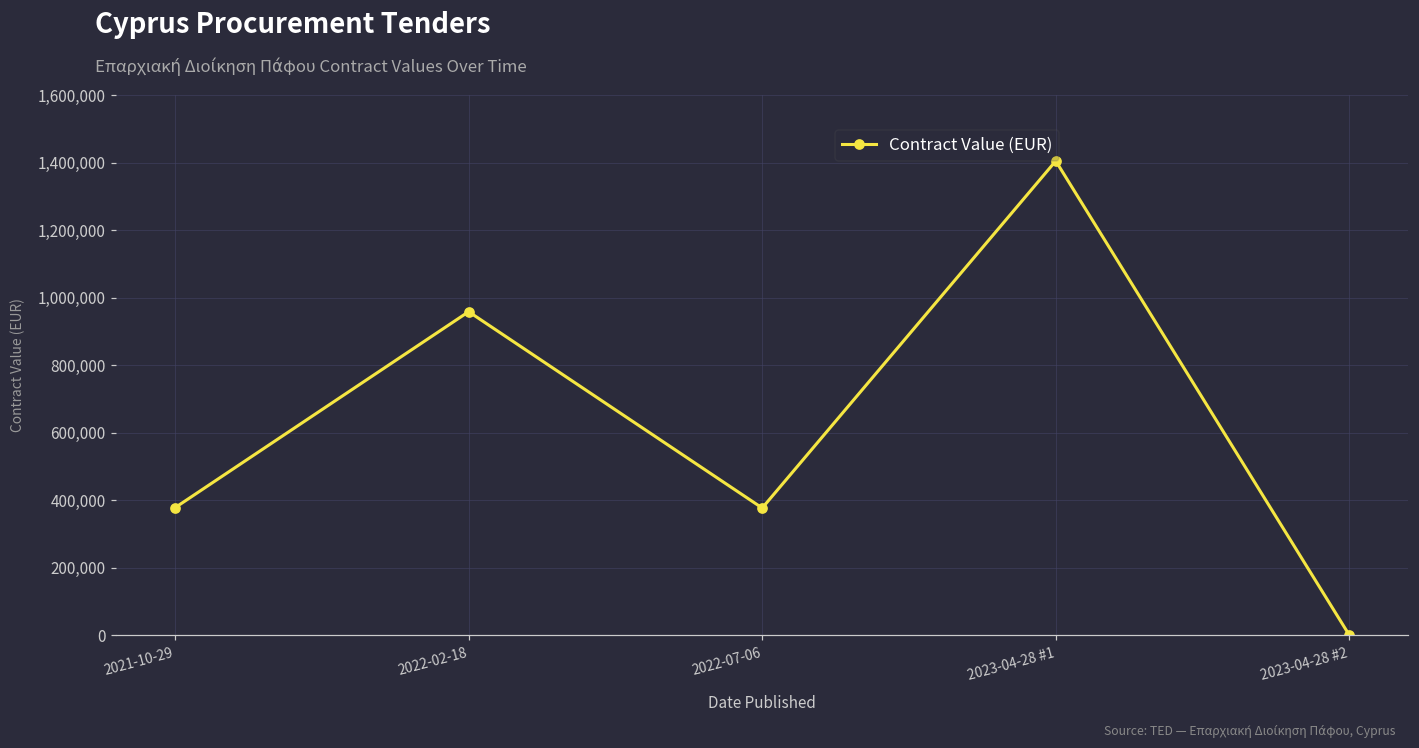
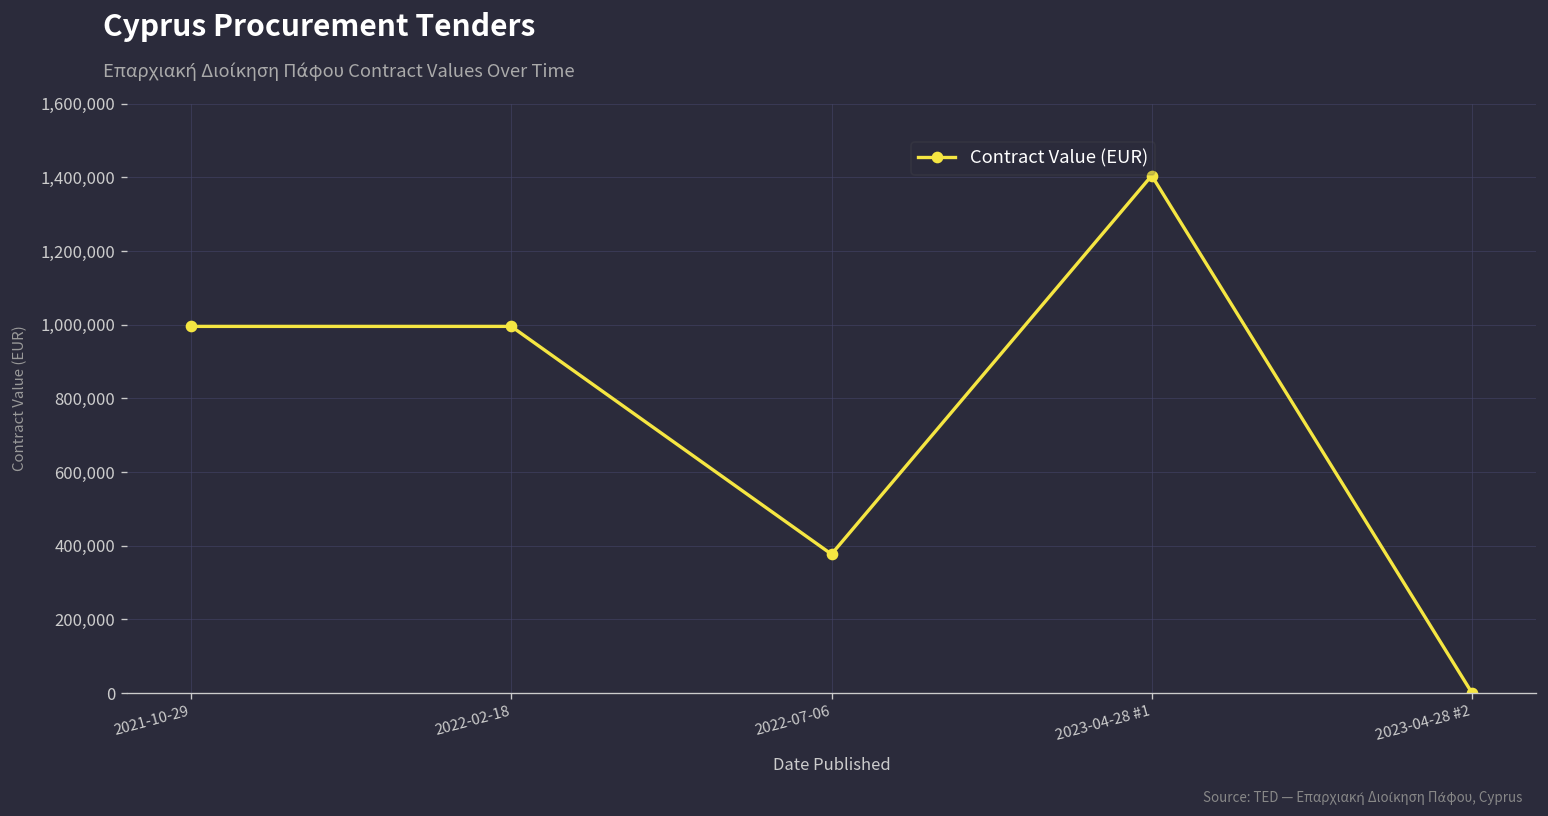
2021-10-29: 380,000 -> 1,000,000
2022-02-18: 960,000 -> 1,000,000
